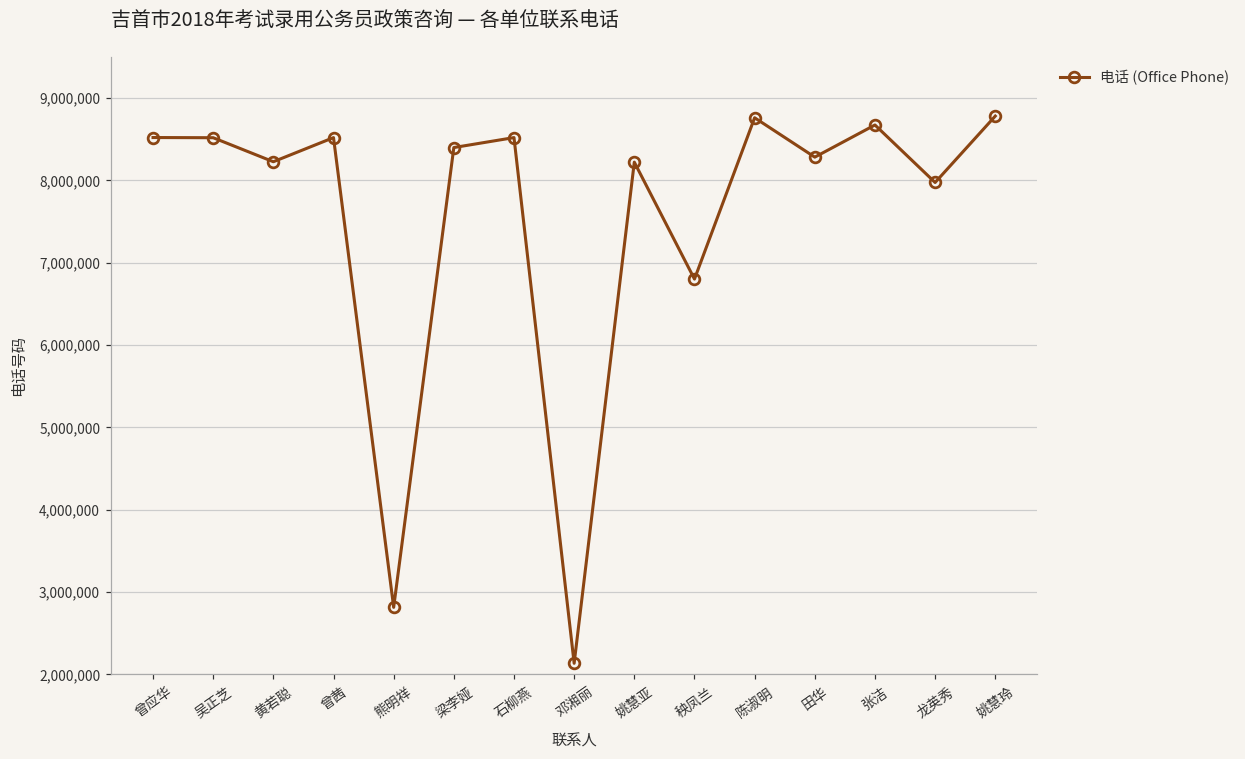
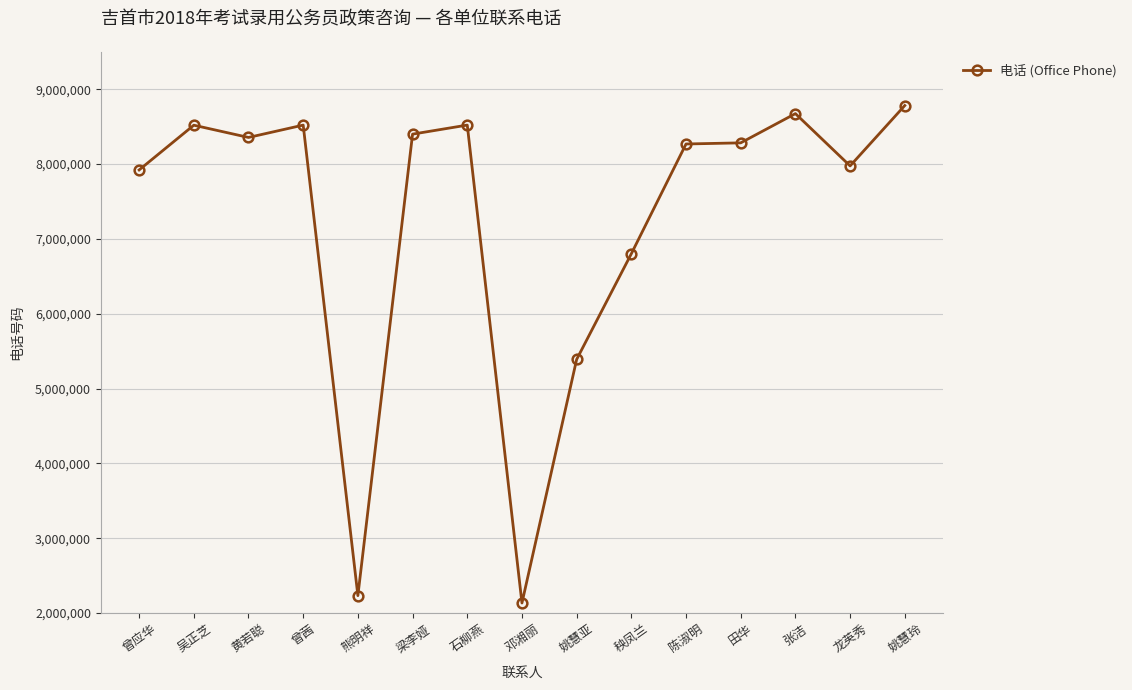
曾应华: 8,500,000 -> 7,900,000
黄若聪: 8,200,000 -> 8,400,000
熊明祥: 2,800,000 -> 2,200,000
姚慧亚: 8,200,000 -> 5,400,000
陈淑明: 8,800,000 -> 8,300,000
